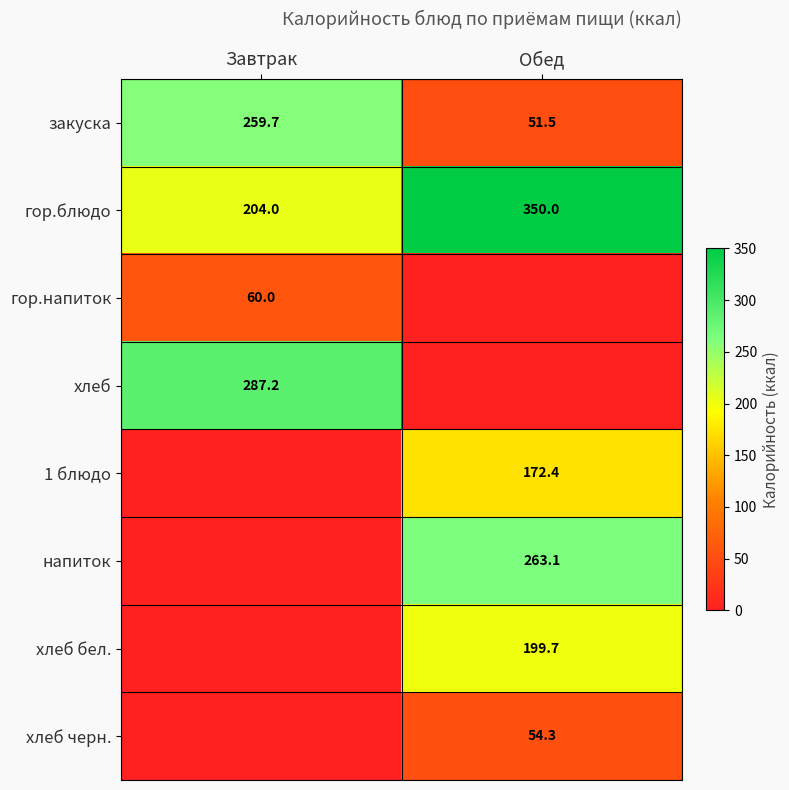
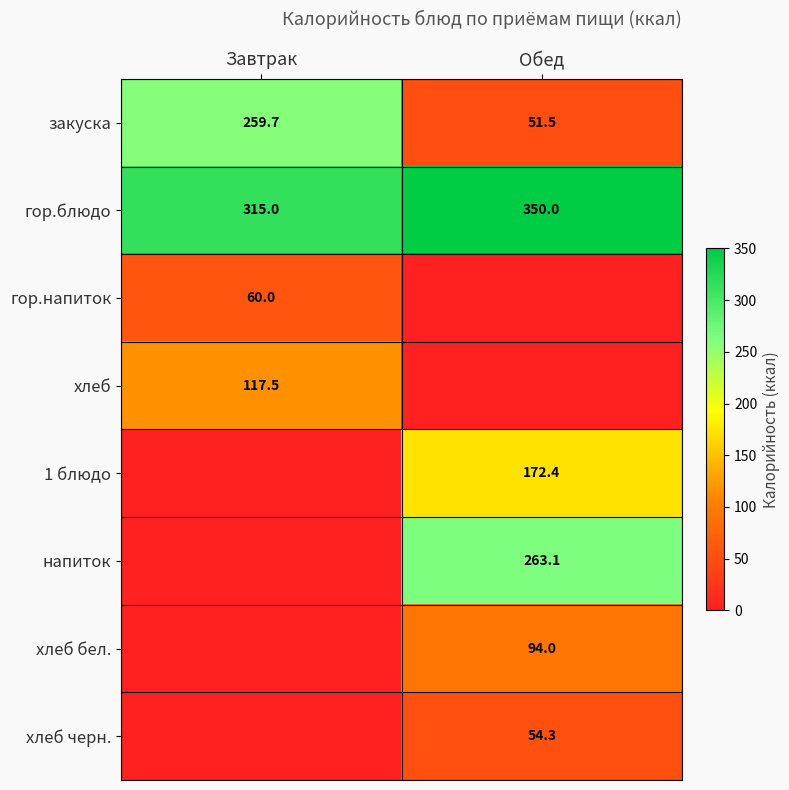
гор.блюдо, Завтрак: 204.0 -> 315.0
хлеб, Завтрак: 287.2 -> 117.5
хлеб бел., Обед: 199.7 -> 94.0
